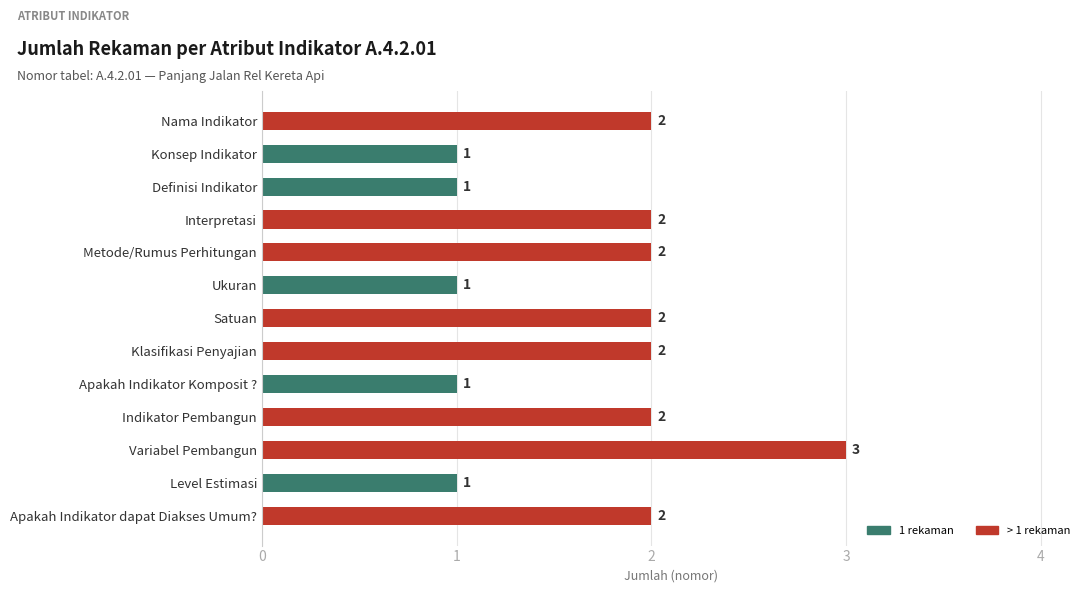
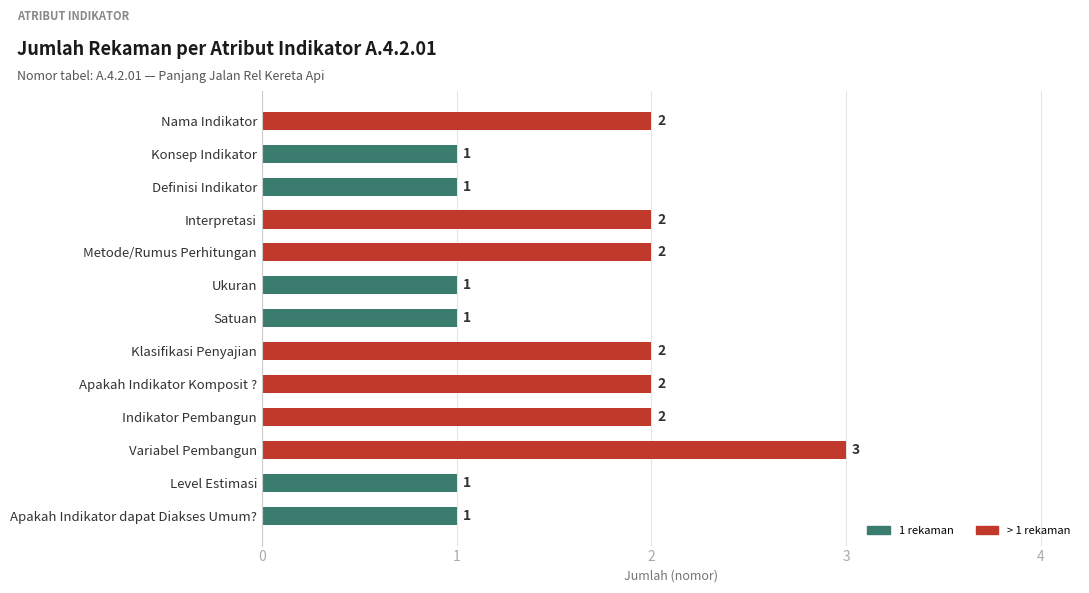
Satuan: 2 -> 1
Apakah Indikator Komposit ?: 1 -> 2
Apakah Indikator dapat Diakses Umum?: 2 -> 1
